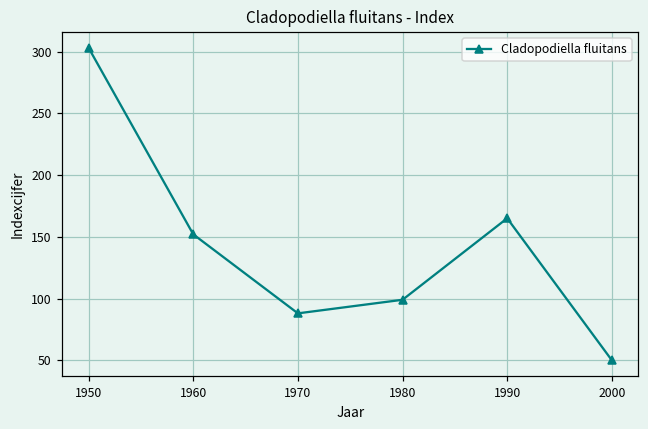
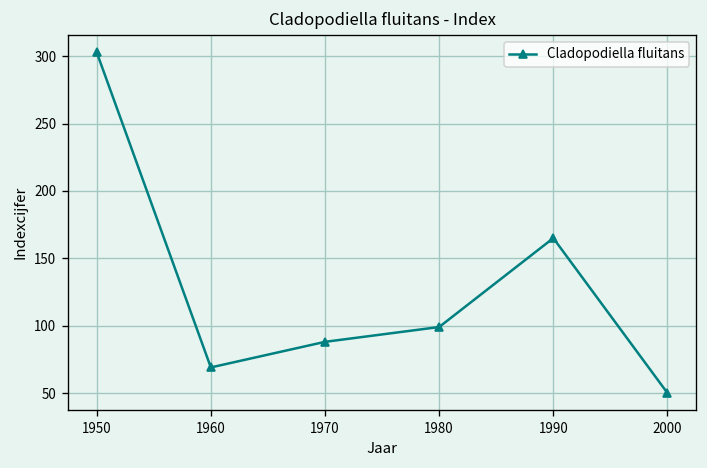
1960: 152 -> 69
